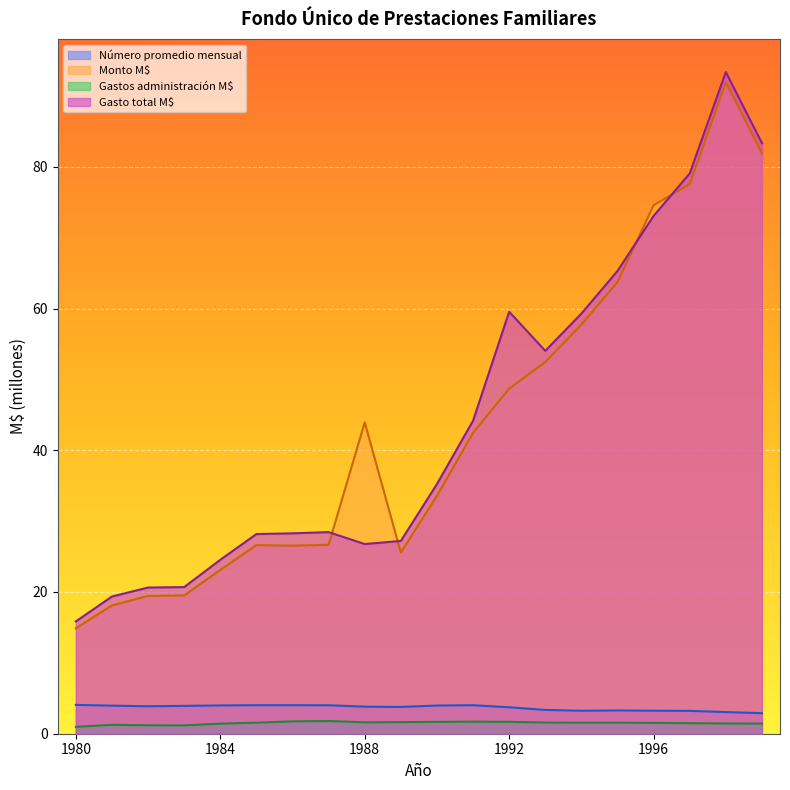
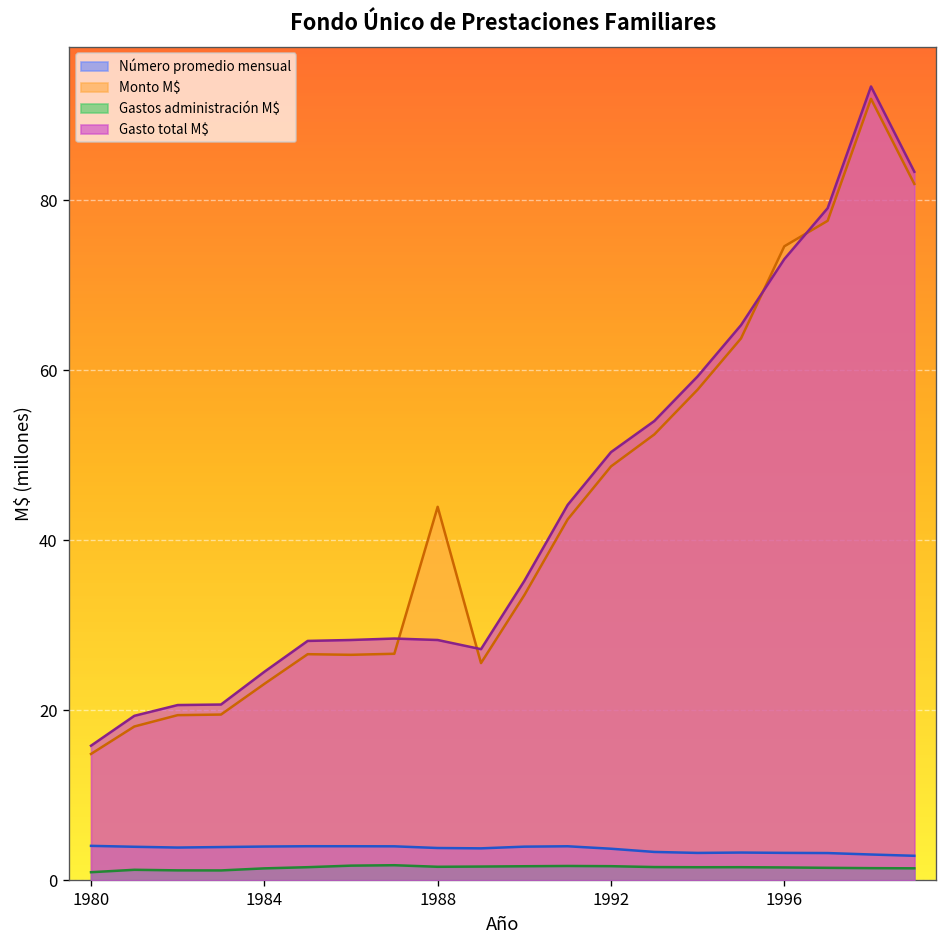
Gasto total M$, 1988: 27 -> 28
Gasto total M$, 1992: 60 -> 50
